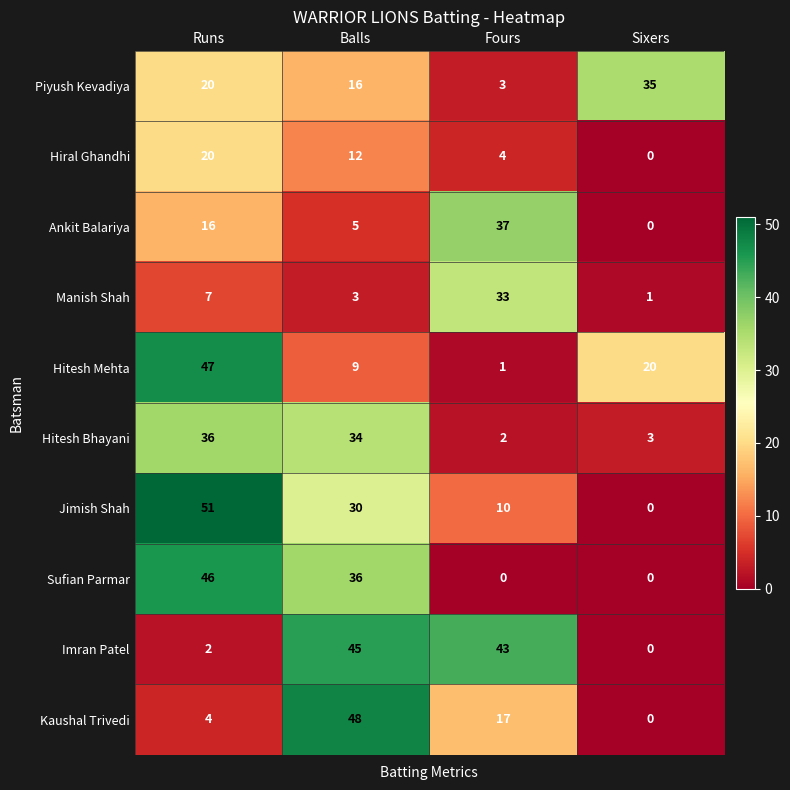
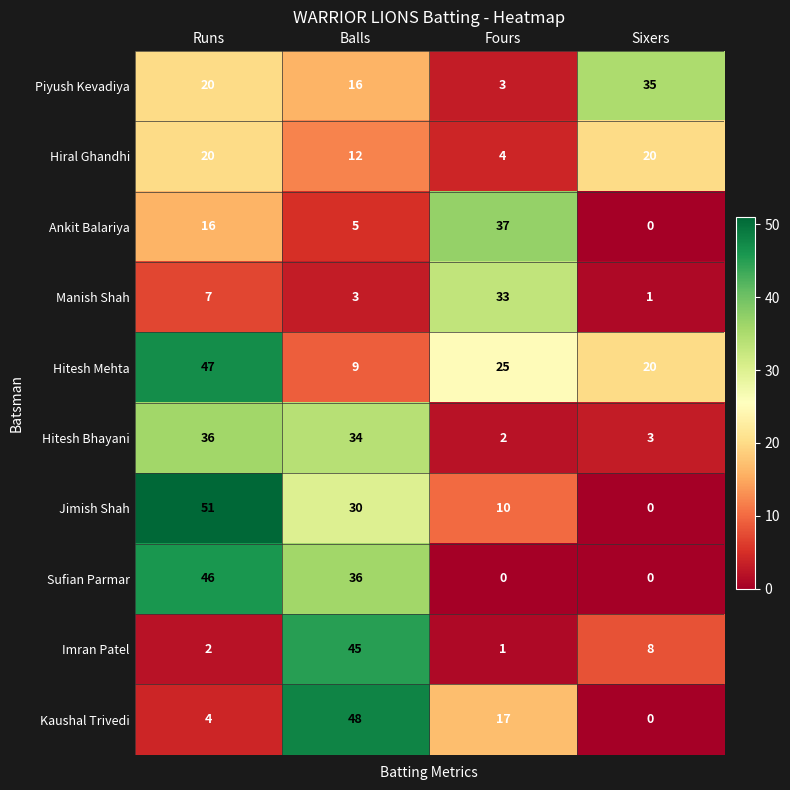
Hiral Ghandhi, Sixers: 0 -> 20
Hitesh Mehta, Fours: 1 -> 25
Imran Patel, Fours: 43 -> 1
Imran Patel, Sixers: 0 -> 8
